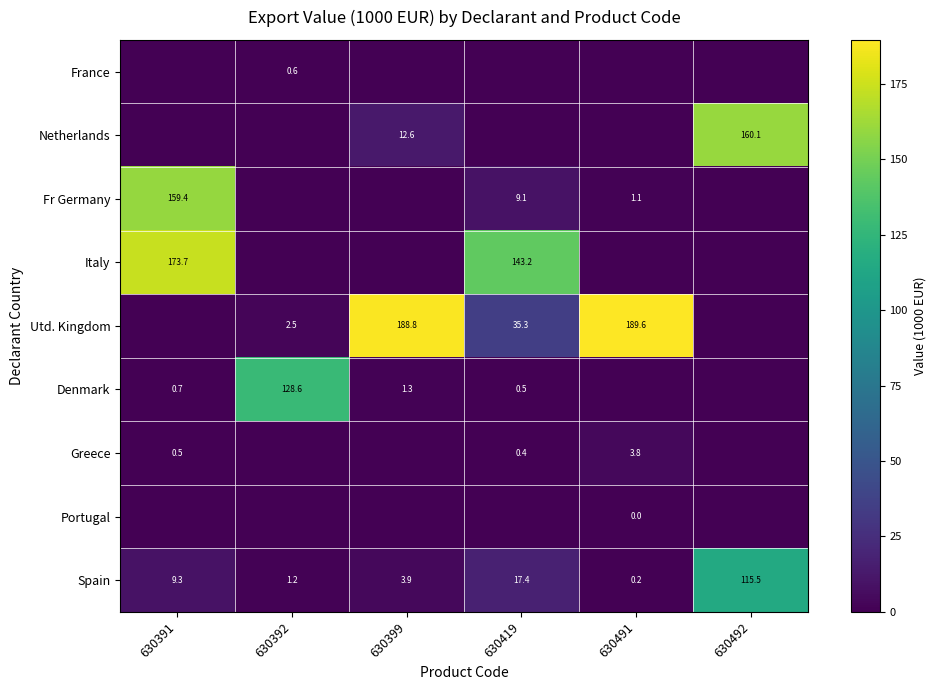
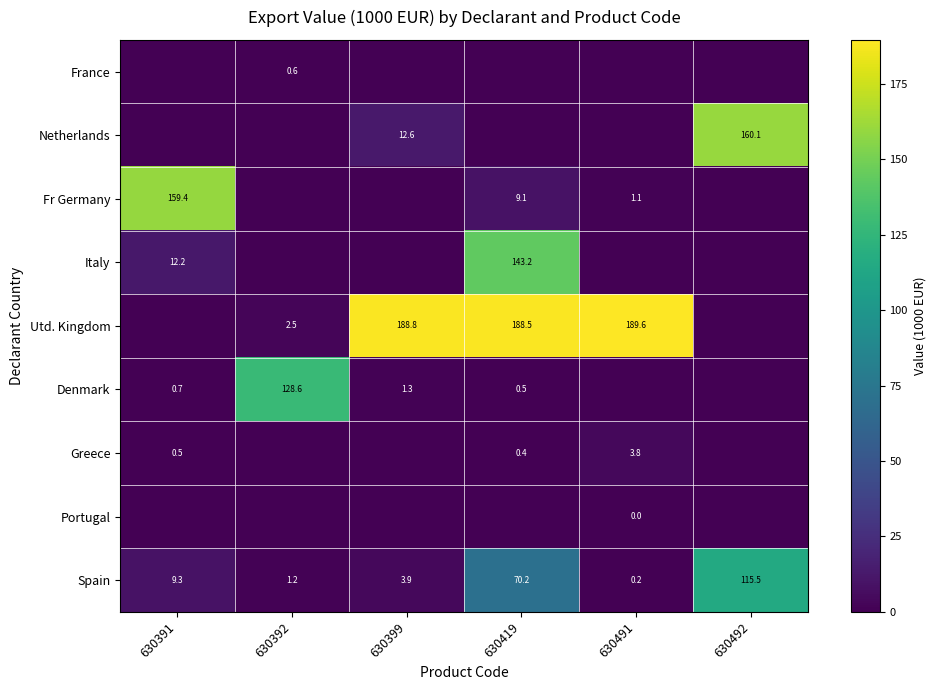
Italy, 630391: 173.7 -> 12.2
Utd. Kingdom, 630419: 35.3 -> 188.5
Spain, 630419: 17.4 -> 70.2
